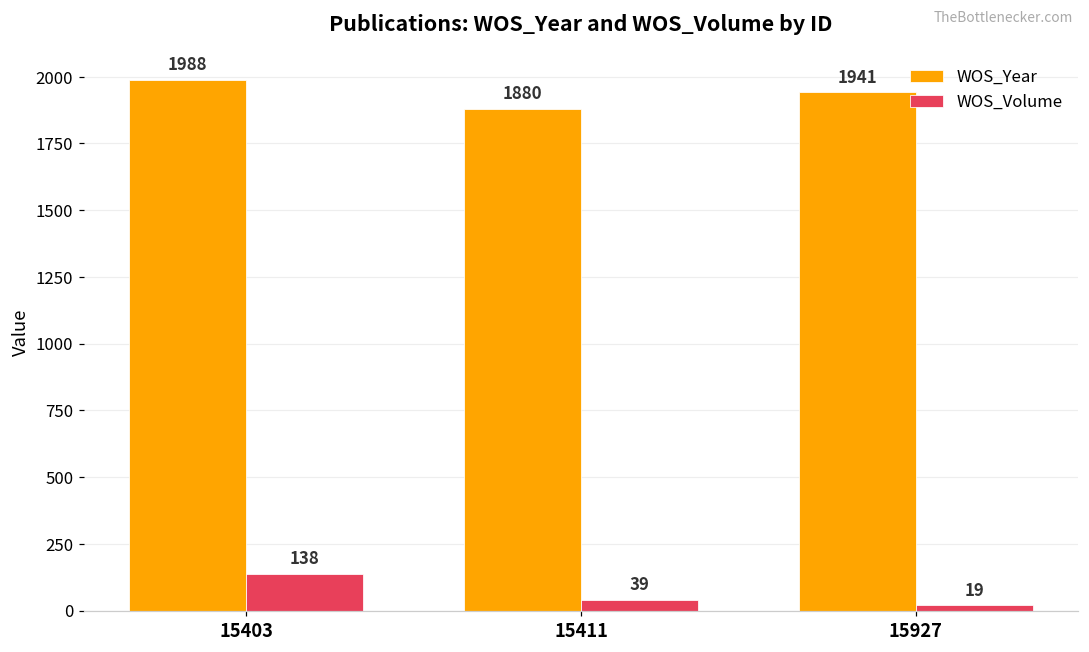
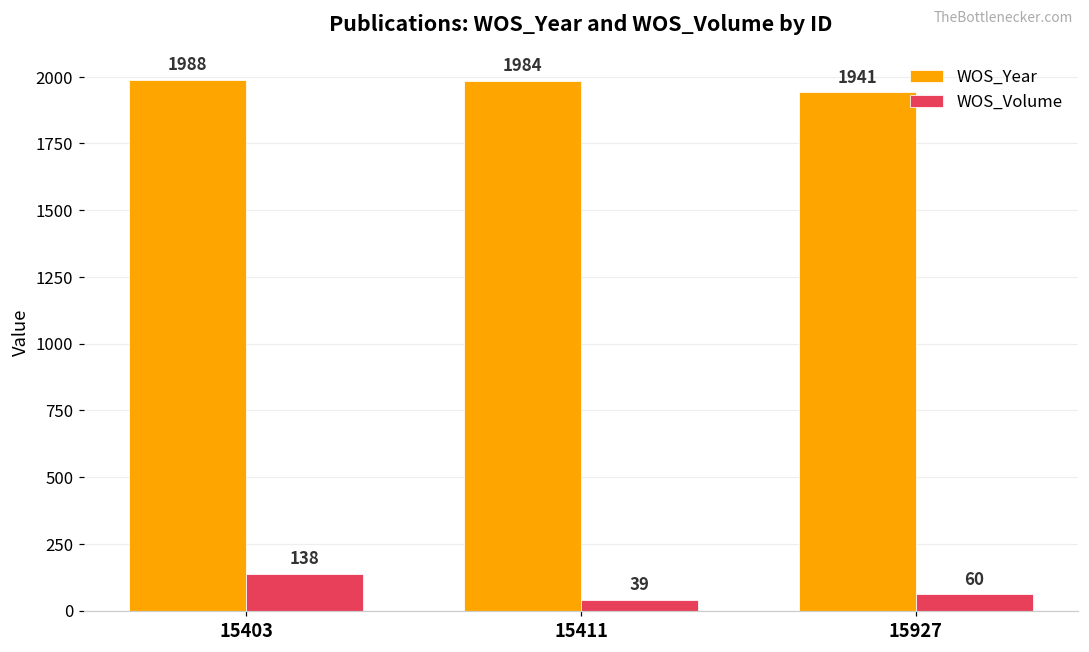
WOS_Year, 15411: 1880 -> 1984
WOS_Volume, 15927: 19 -> 60
